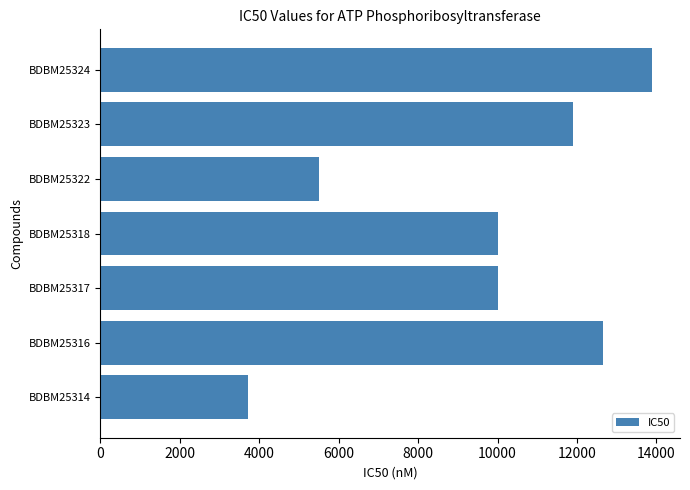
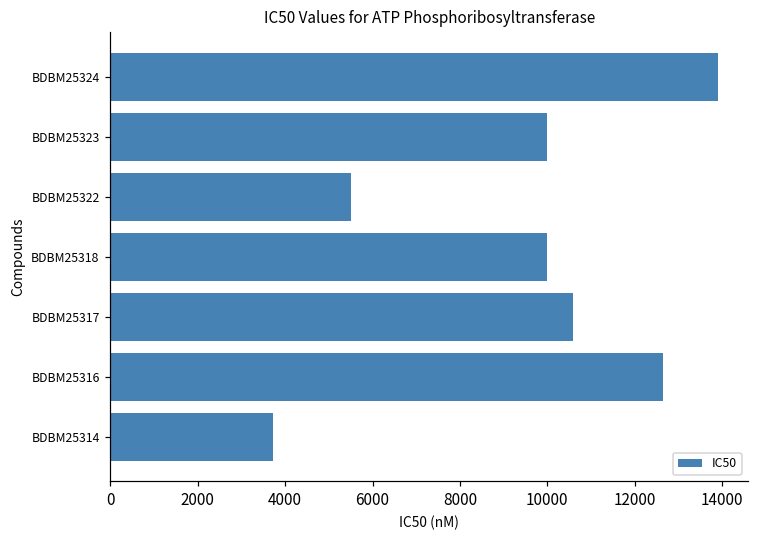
BDBM25323: 11900 -> 10000
BDBM25317: 10000 -> 10600
